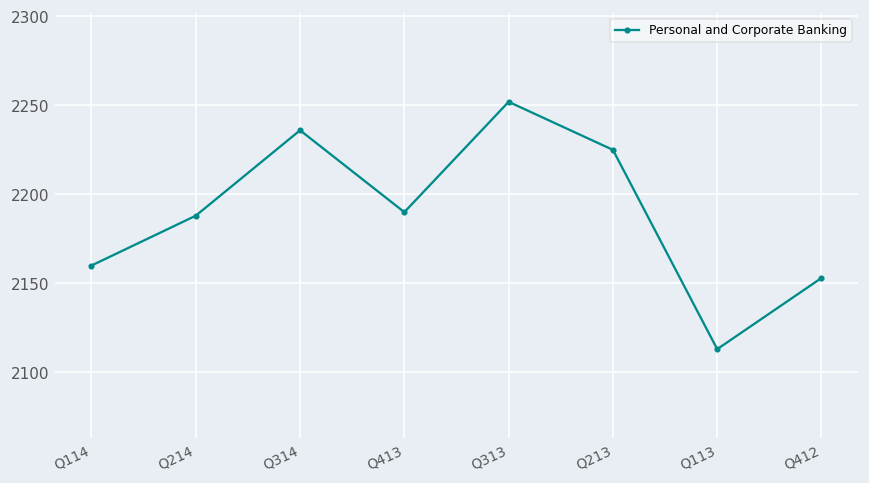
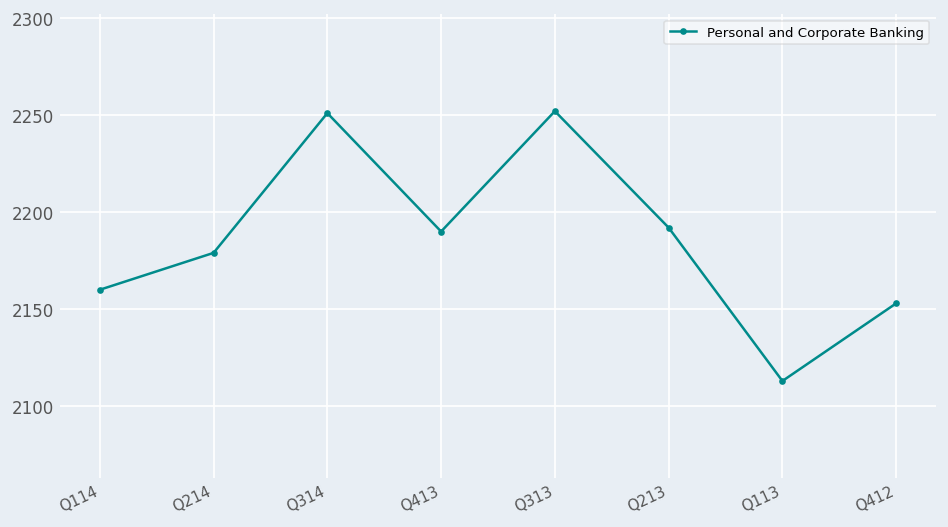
Q214: 2188 -> 2179
Q314: 2236 -> 2251
Q213: 2225 -> 2192
